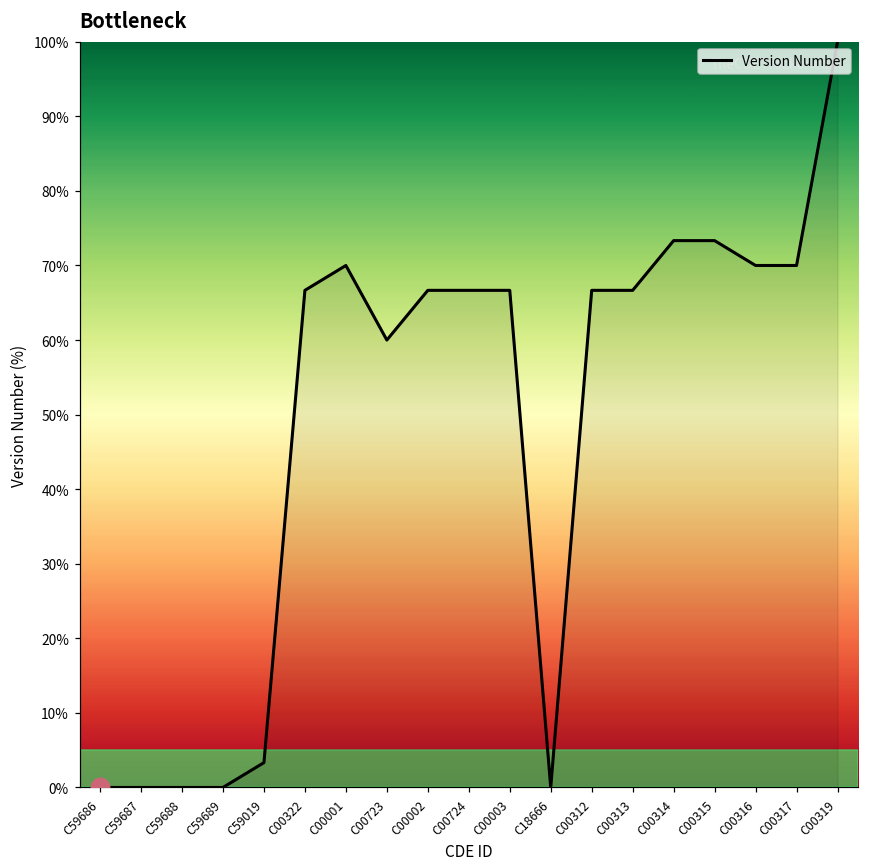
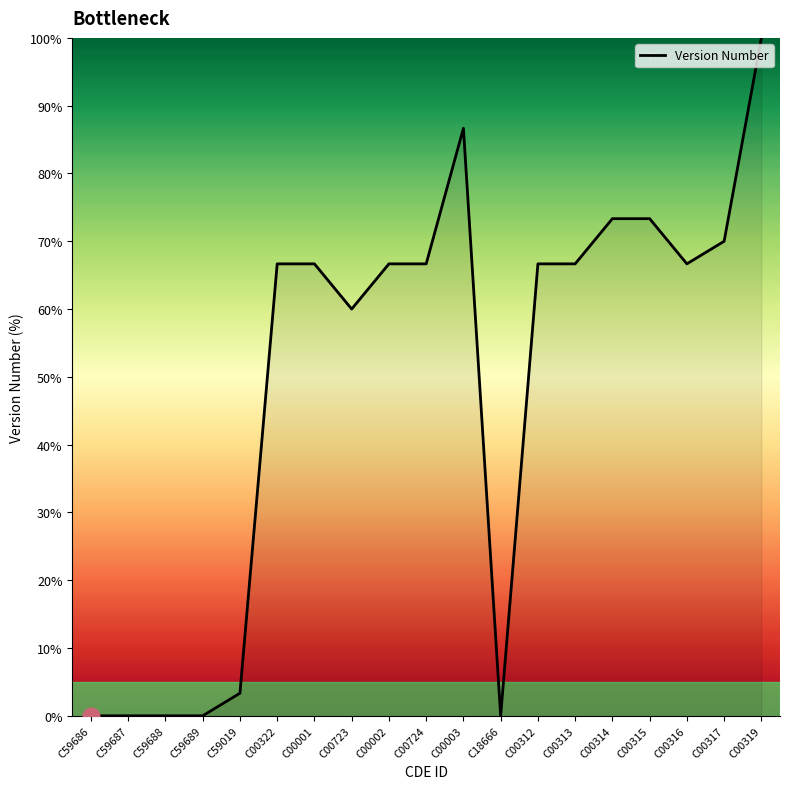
Version Number, C00001: 70% -> 67%
Version Number, C00003: 67% -> 87%
Version Number, C00316: 70% -> 67%
